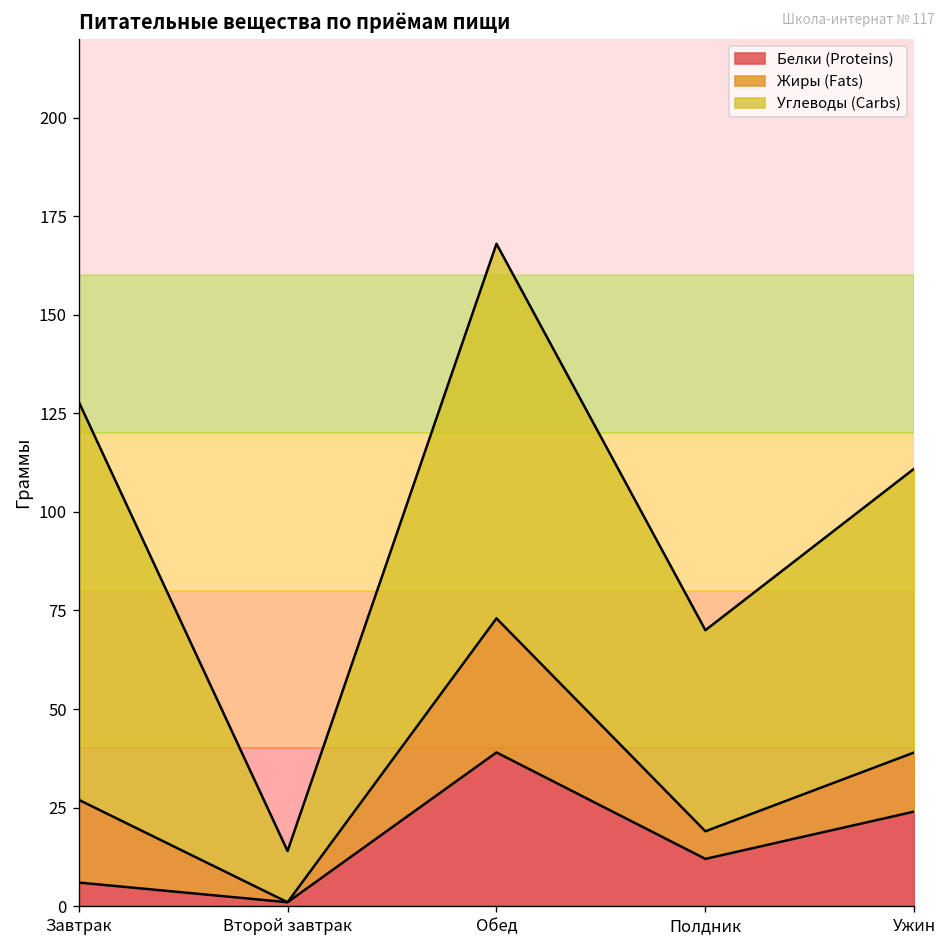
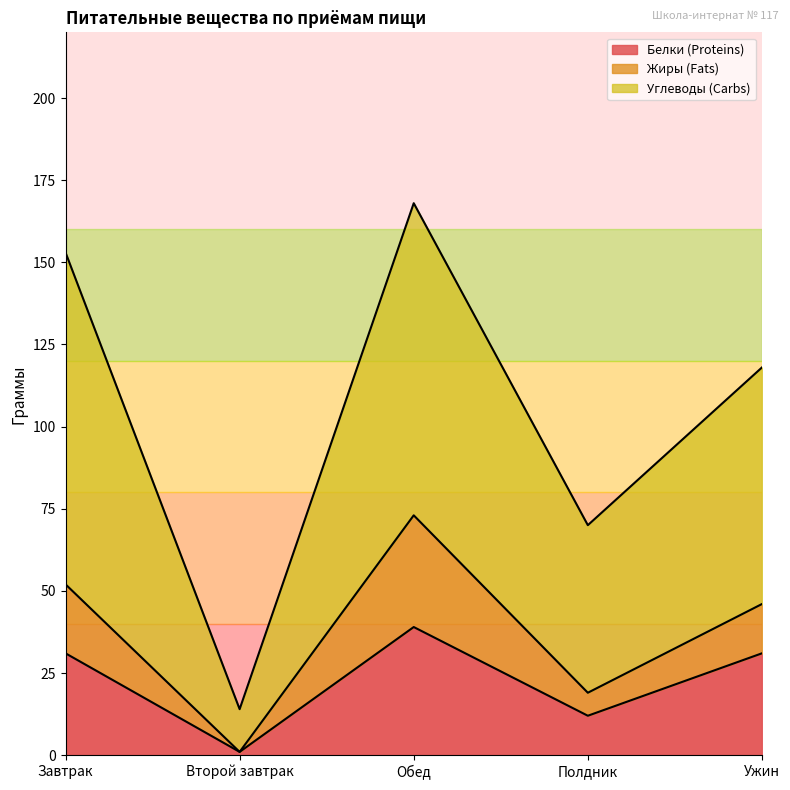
Белки (Proteins), Завтрак: 6 -> 31
Белки (Proteins), Ужин: 24 -> 31
